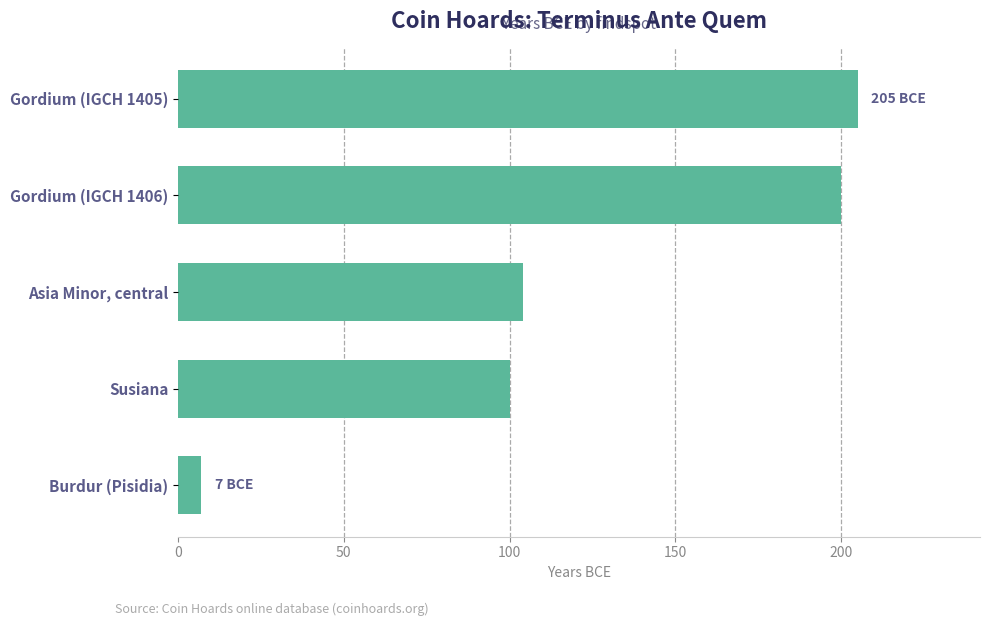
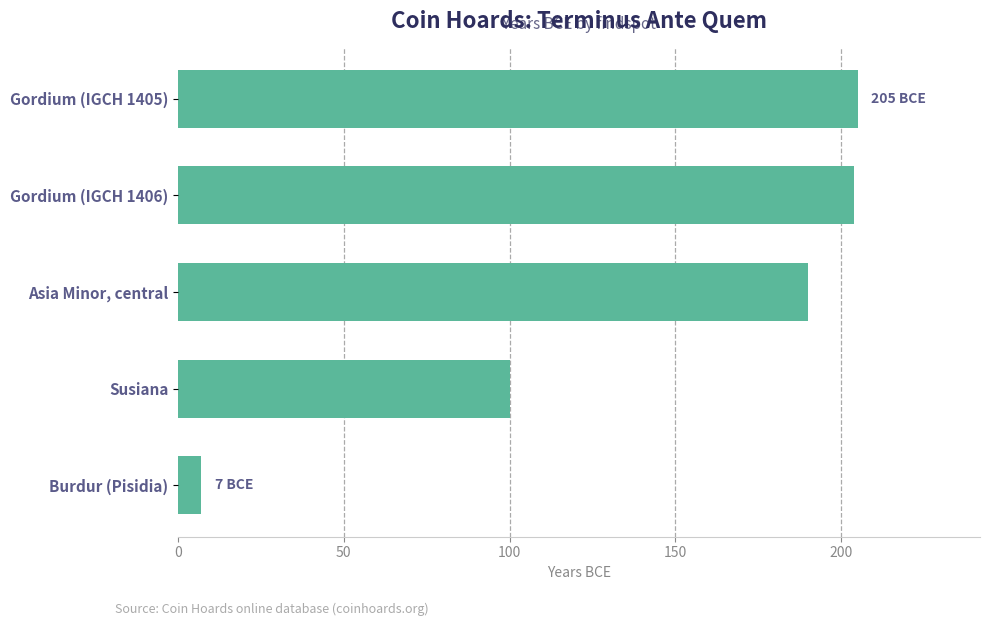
Gordium (IGCH 1406): 200 -> 204
Asia Minor, central: 104 -> 190
